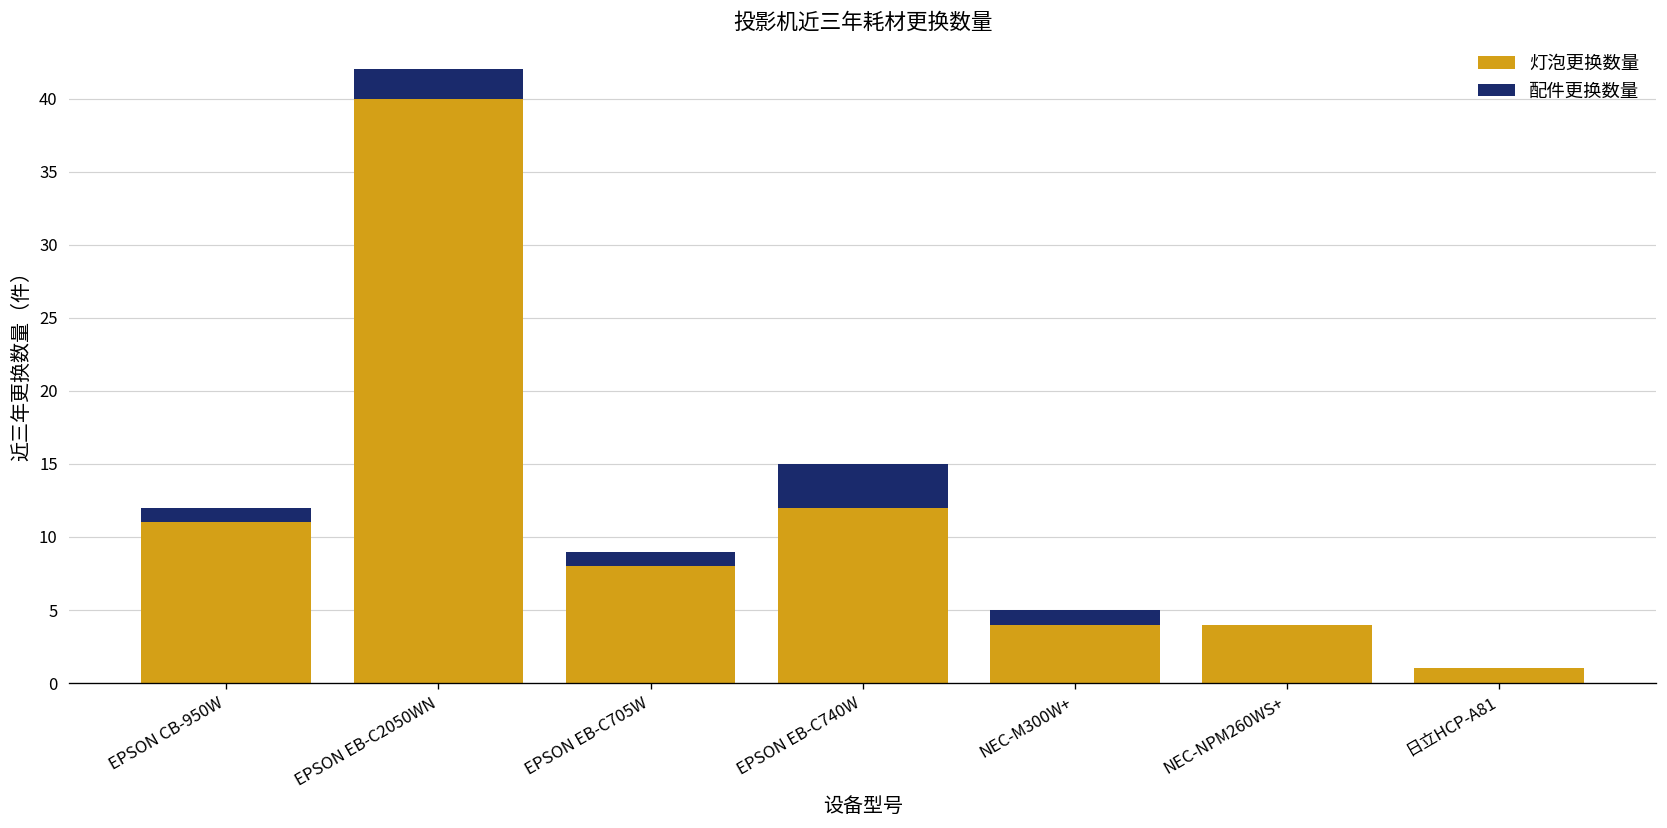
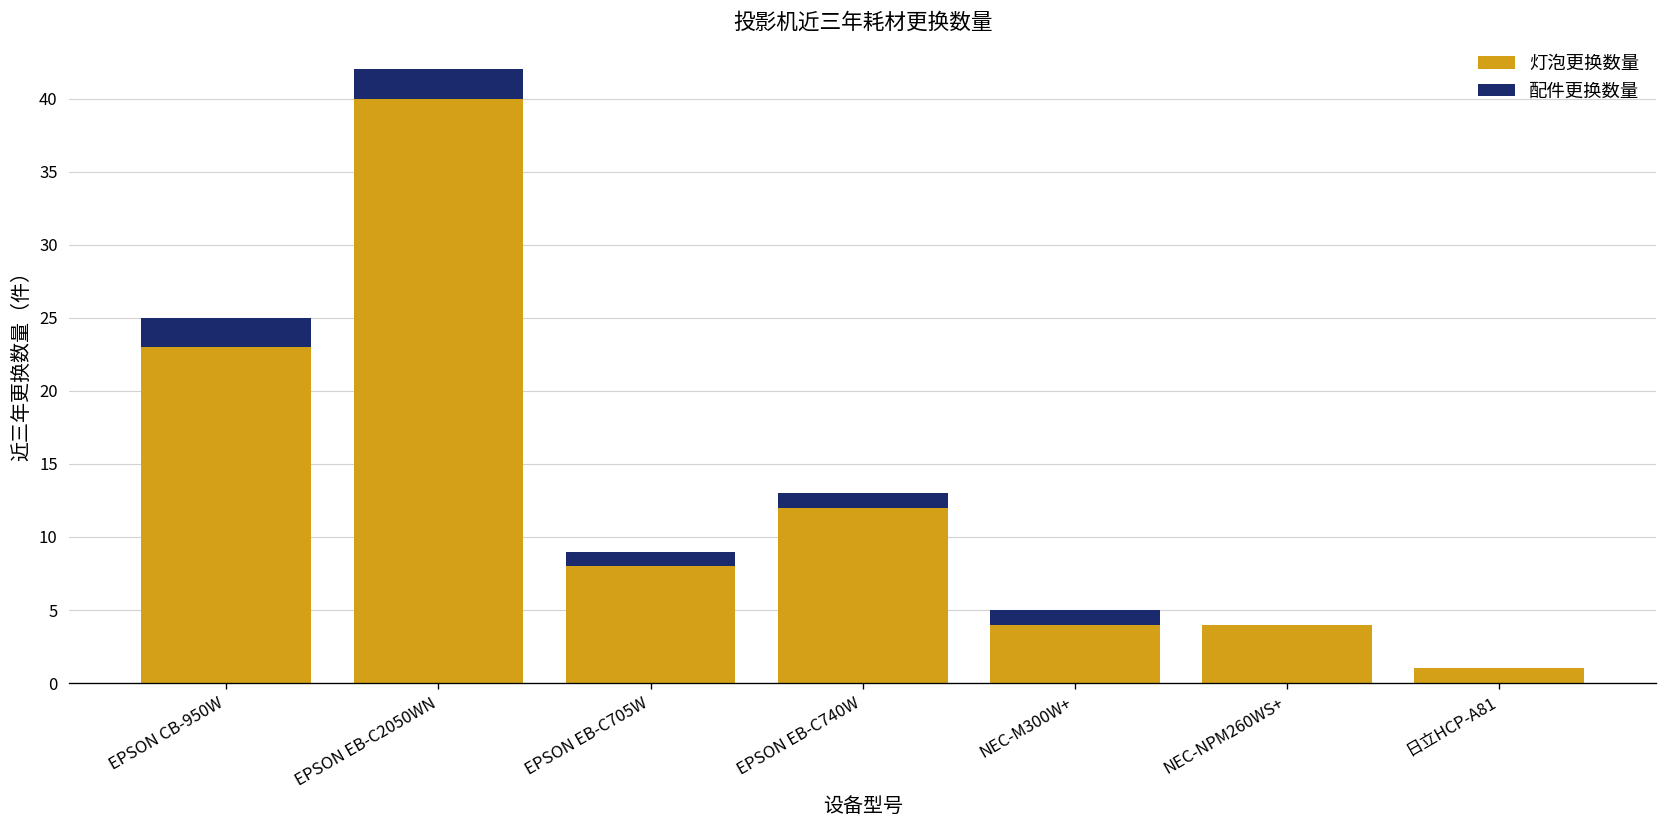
灯泡更换数量, EPSON CB-950W: 11 -> 23
配件更换数量, EPSON CB-950W: 1 -> 2
配件更换数量, EPSON EB-C740W: 3 -> 1
